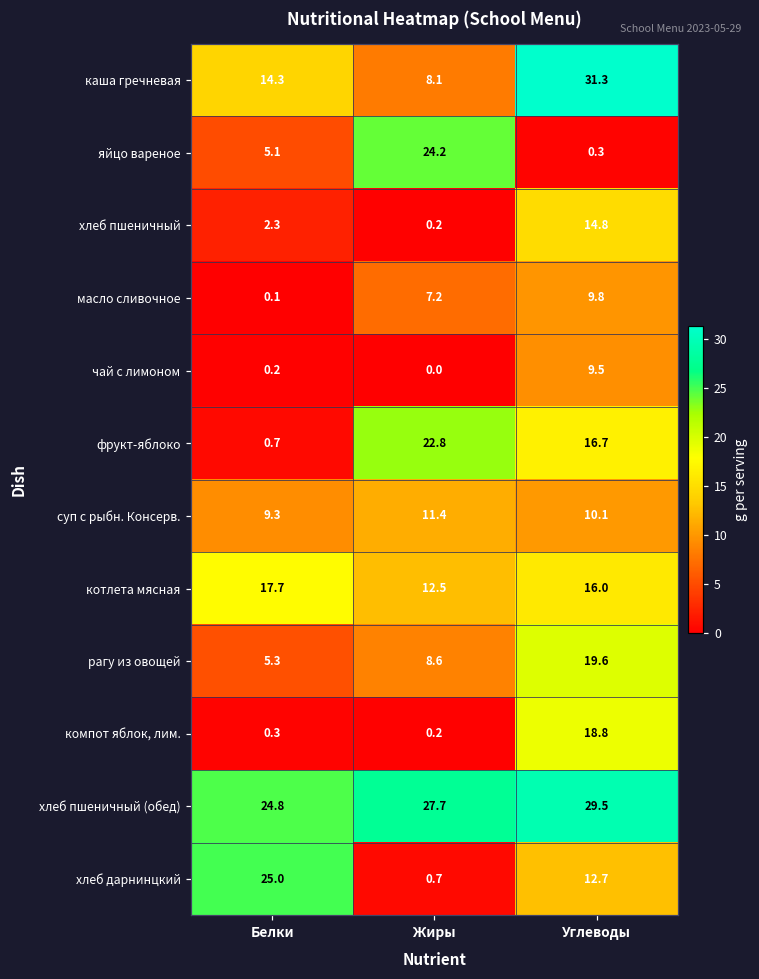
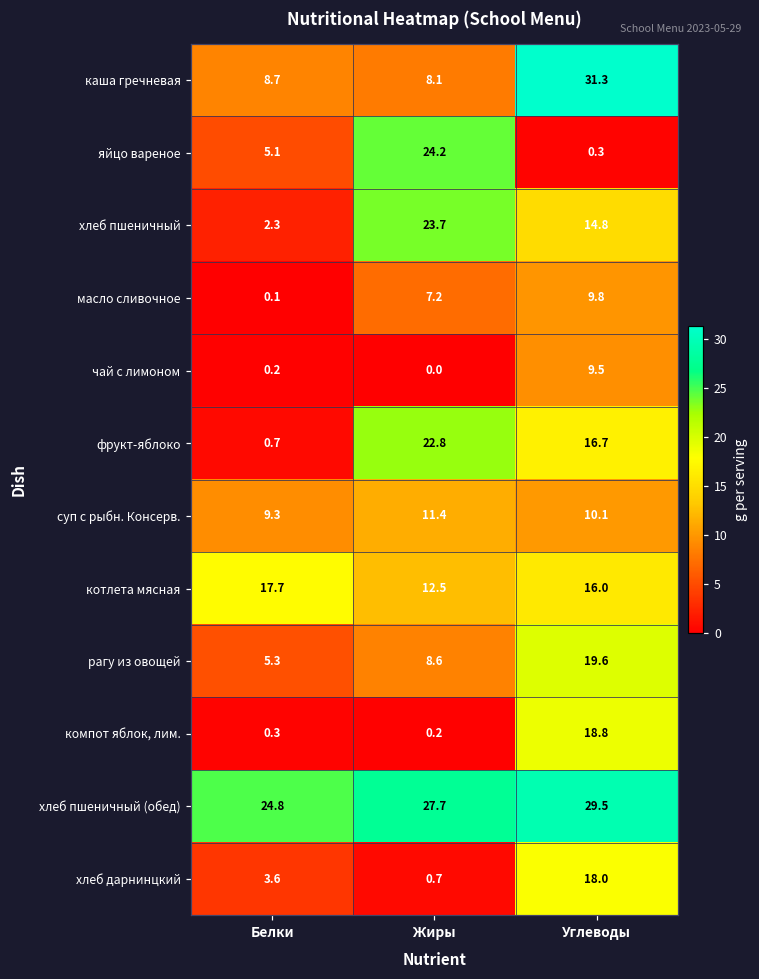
каша гречневая, Белки: 14.3 -> 8.7
хлеб пшеничный, Жиры: 0.2 -> 23.7
хлеб дарнинцкий, Белки: 25.0 -> 3.6
хлеб дарнинцкий, Углеводы: 12.7 -> 18.0
